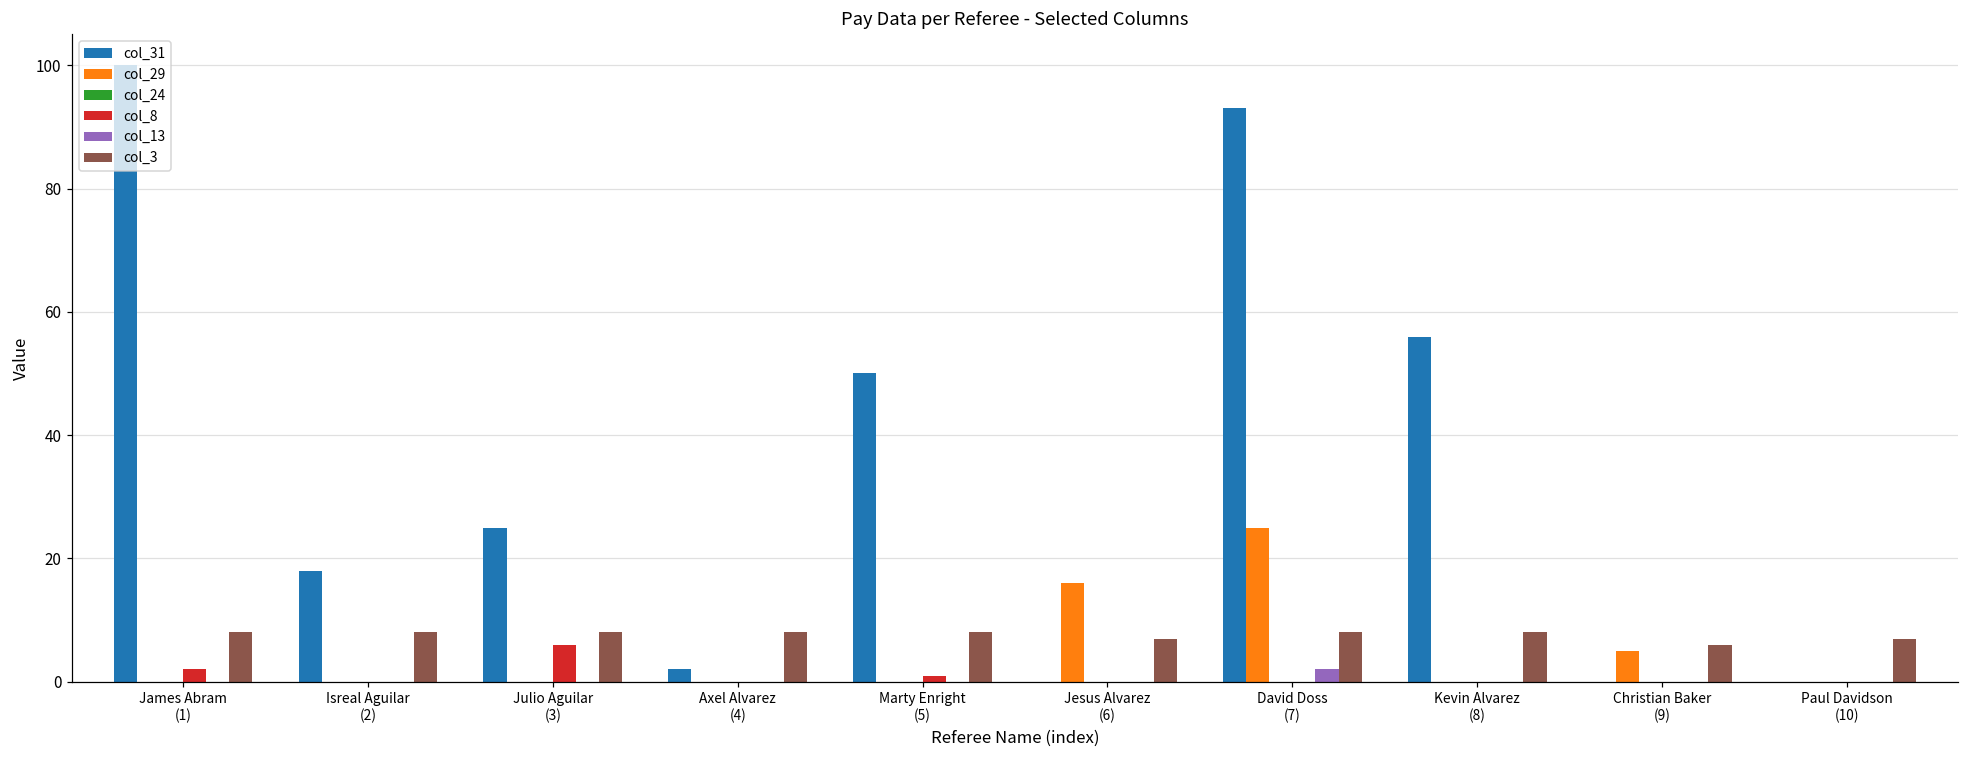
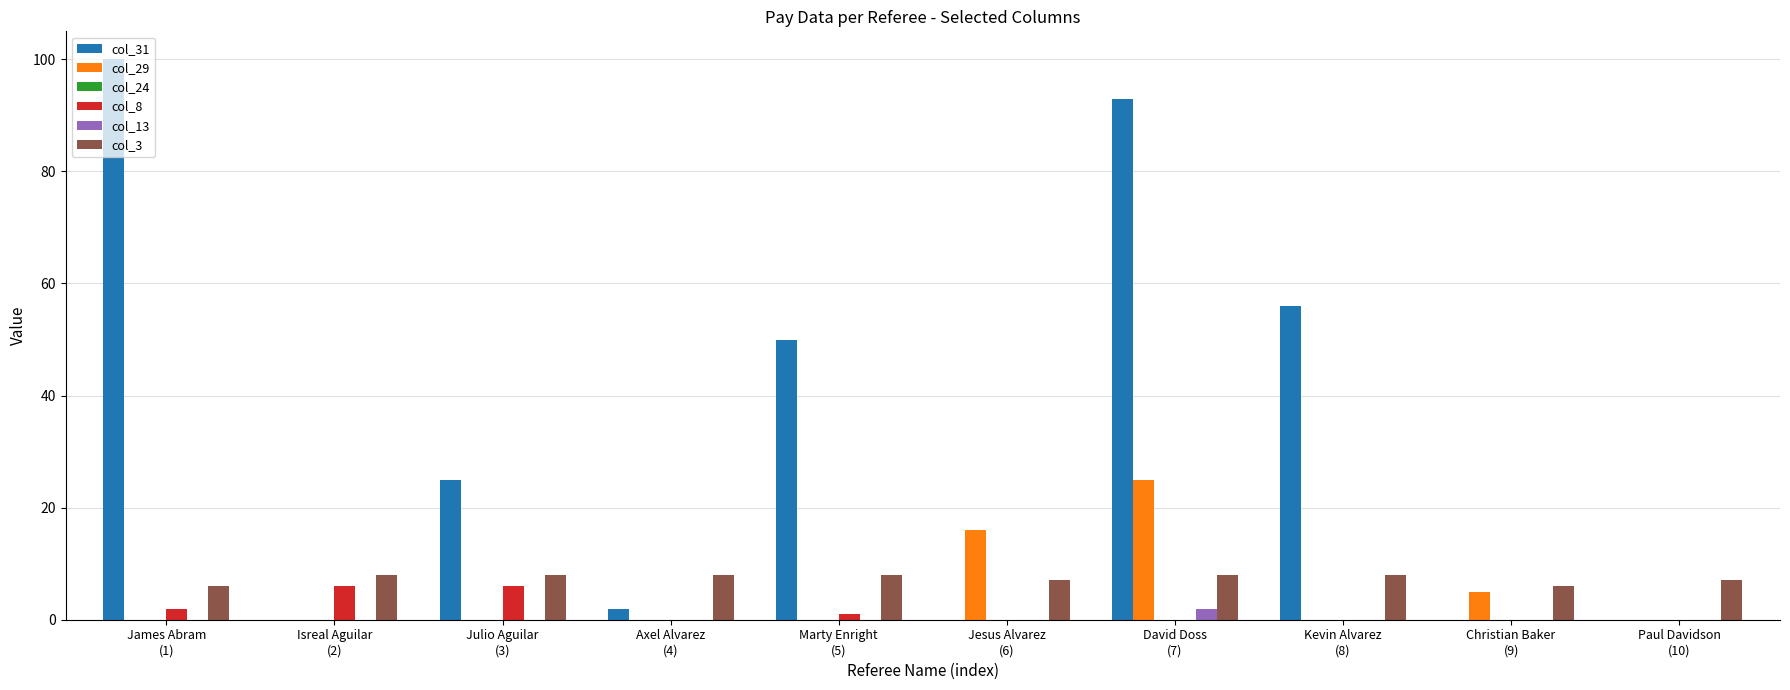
col_3, James Abram (1): 8 -> 6
col_31, Isreal Aguilar (2): 18 -> 0
col_8, Isreal Aguilar (2): 0 -> 6
